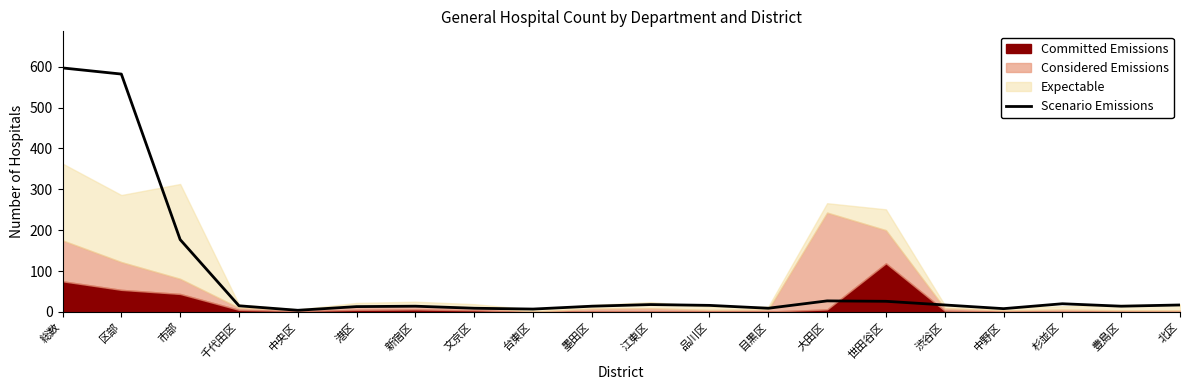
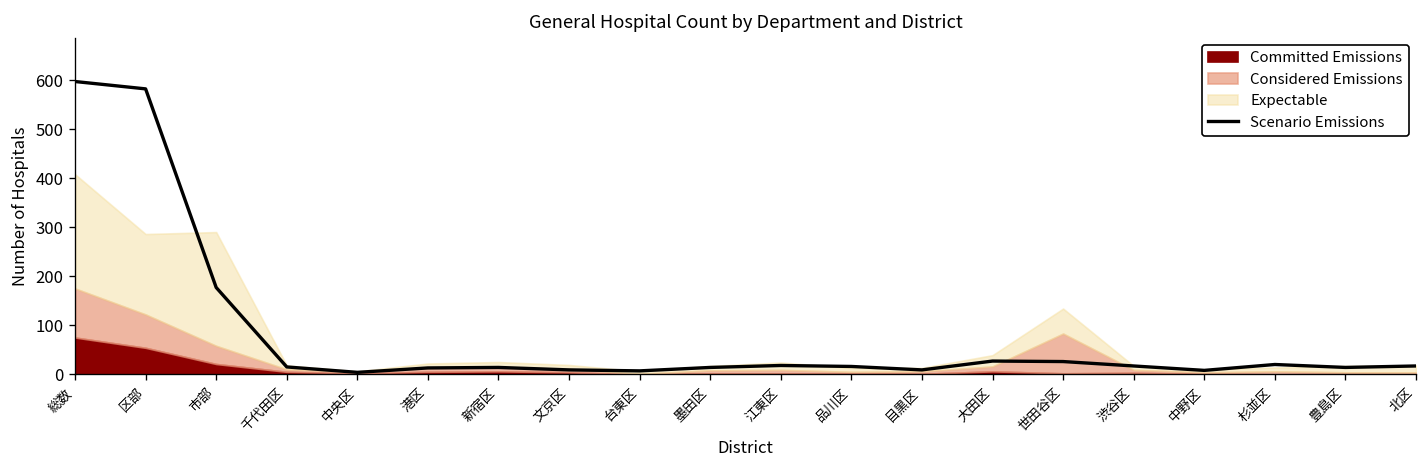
Expectable, 総数: 190 -> 230
Committed Emissions, 市部: 40 -> 20
Considered Emissions, 大田区: 240 -> 10
Committed Emissions, 世田谷区: 120 -> 0
